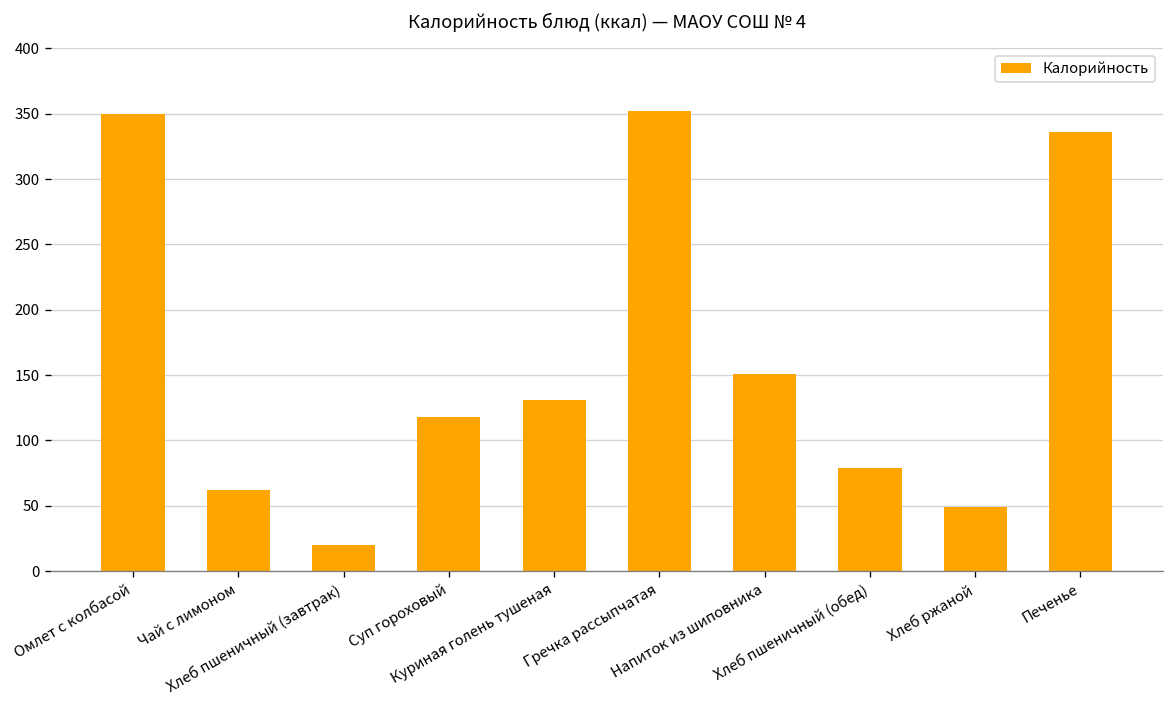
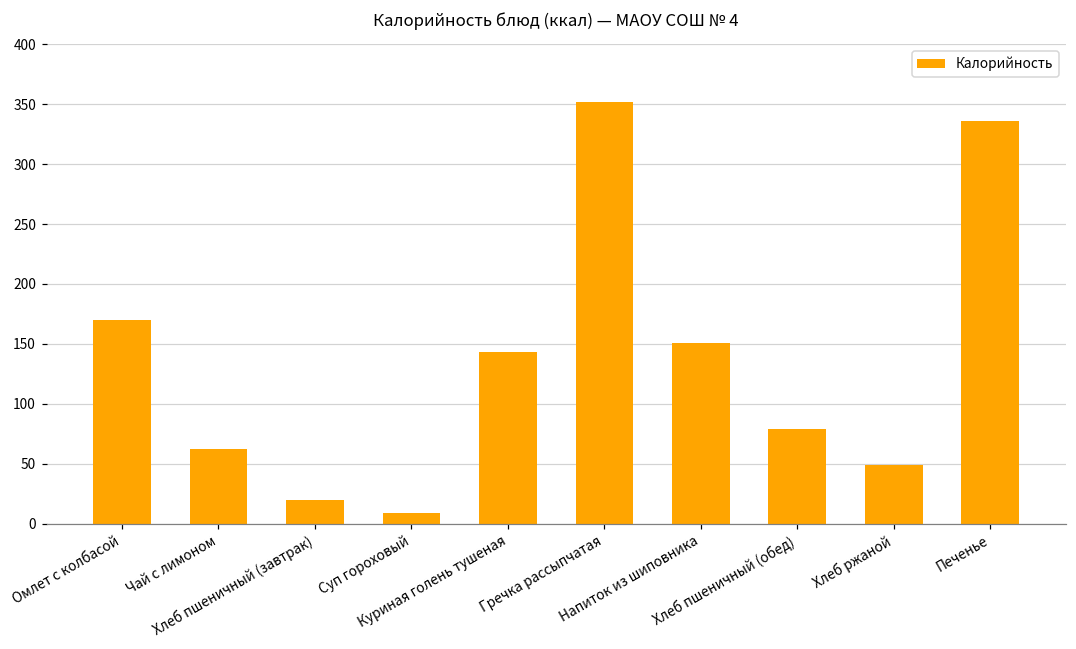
Омлет с колбасой: 350 -> 170
Суп гороховый: 118 -> 9
Куриная голень тушеная: 131 -> 143
